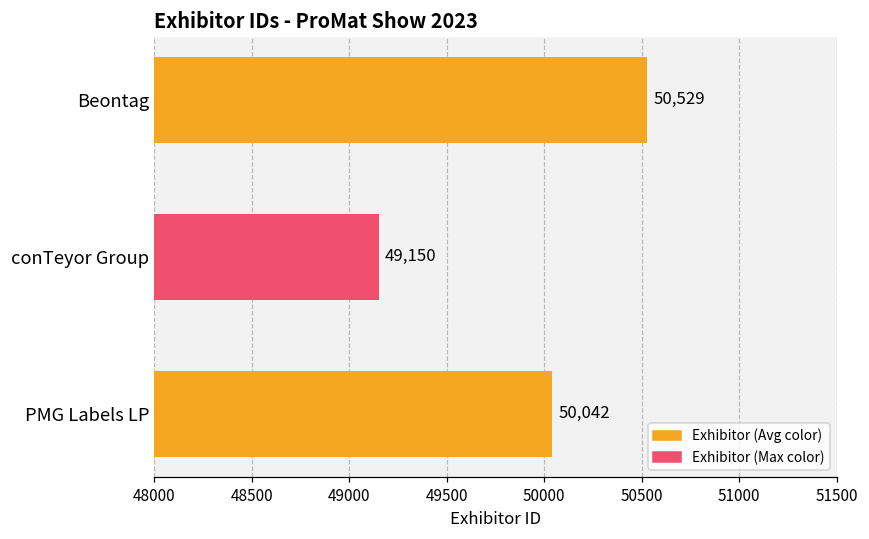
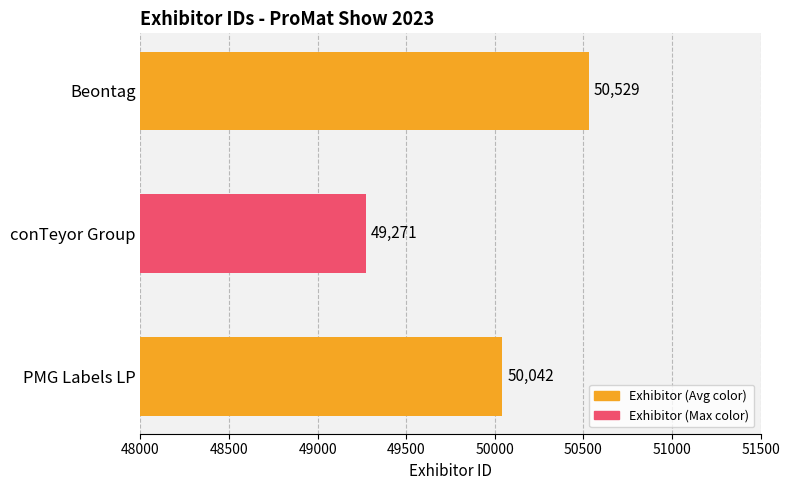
conTeyor Group: 49,150 -> 49,271
